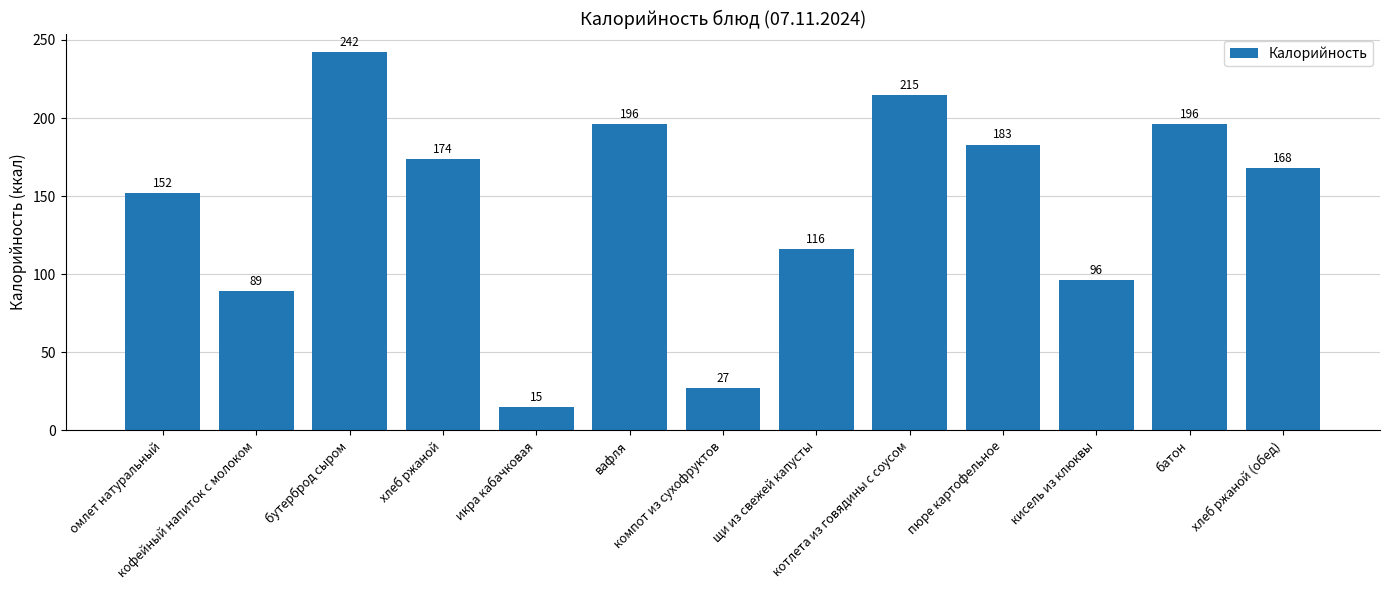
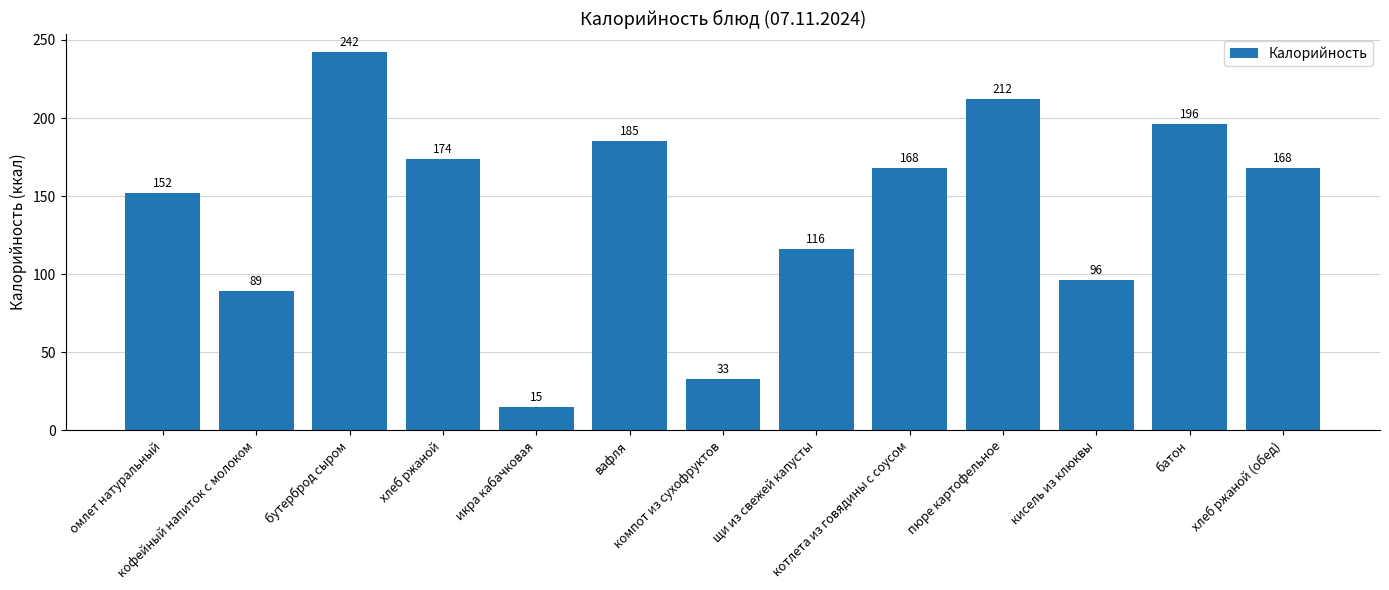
вафля: 196 -> 185
компот из сухофруктов: 27 -> 33
котлета из говядины с соусом: 215 -> 168
пюре картофельное: 183 -> 212
